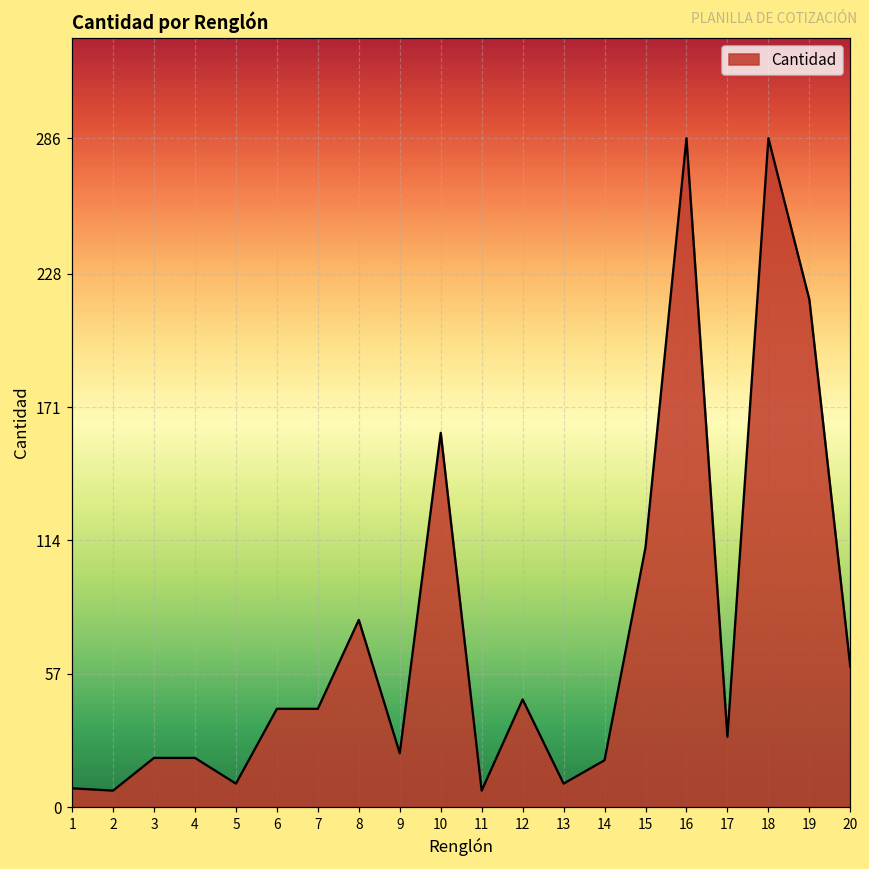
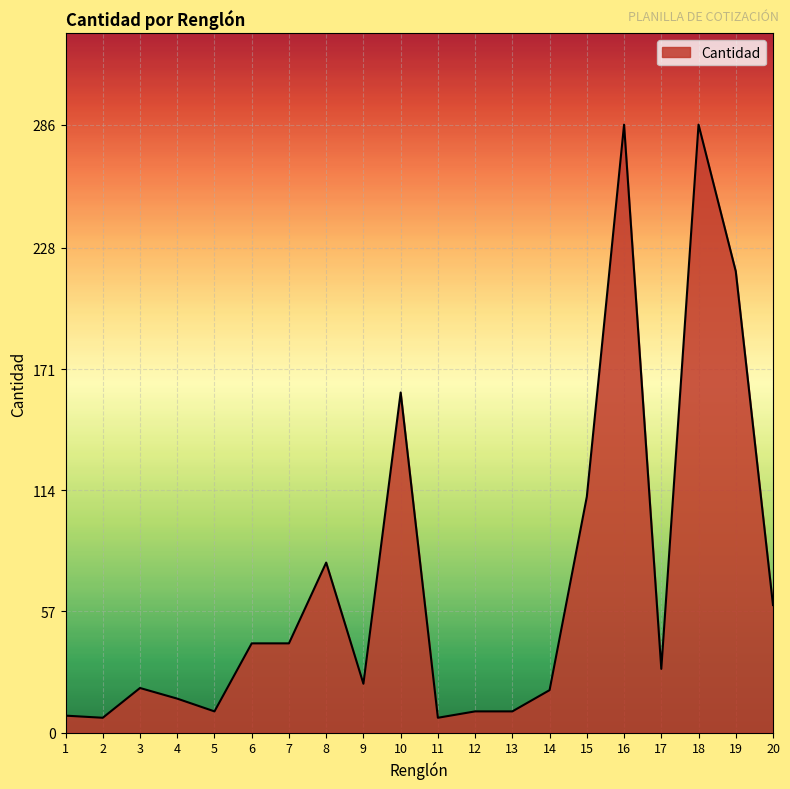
4: 21 -> 16
12: 46 -> 10
